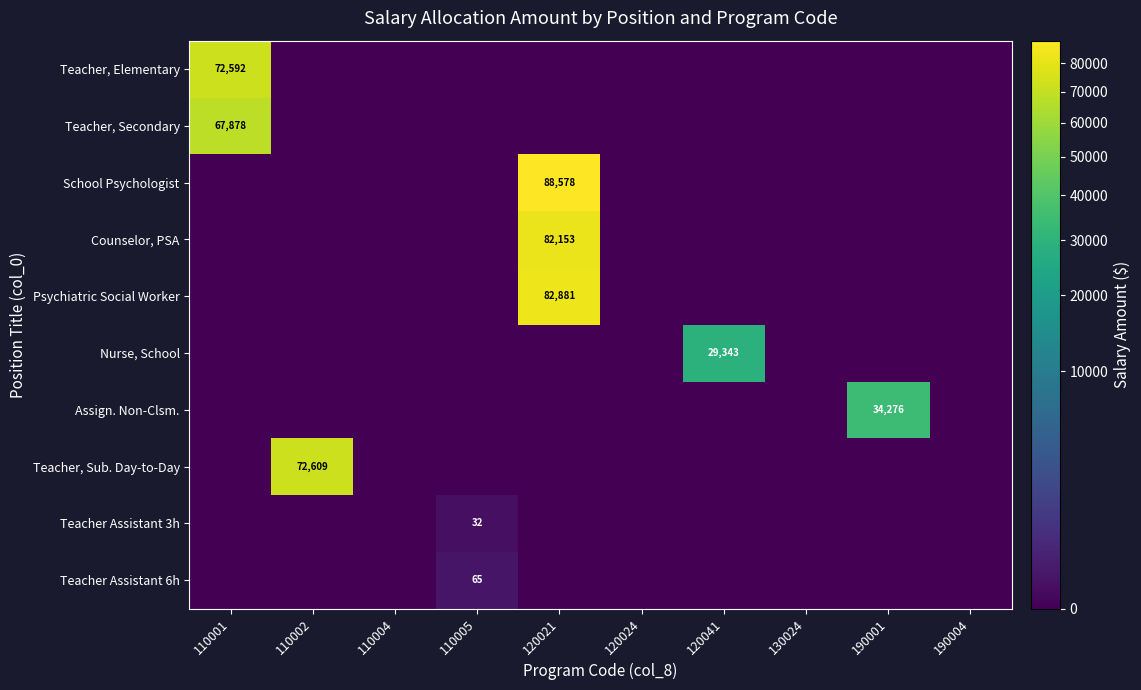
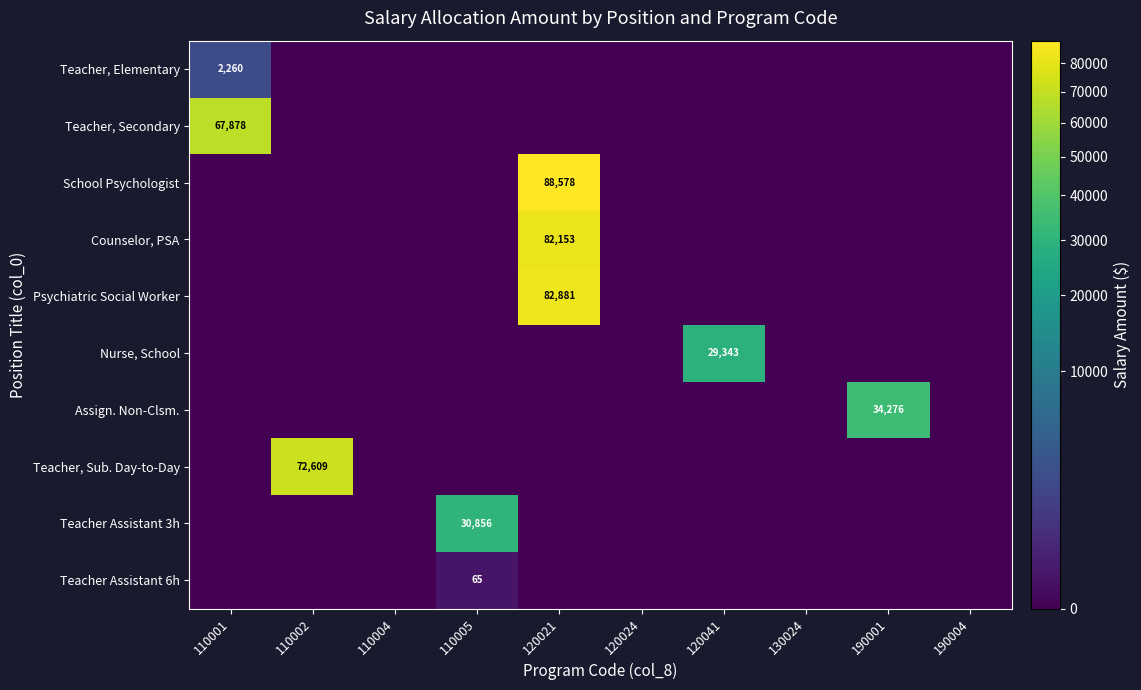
Teacher, Elementary, 110001: 72,592 -> 2,260
Teacher Assistant 3h, 110005: 32 -> 30,856
